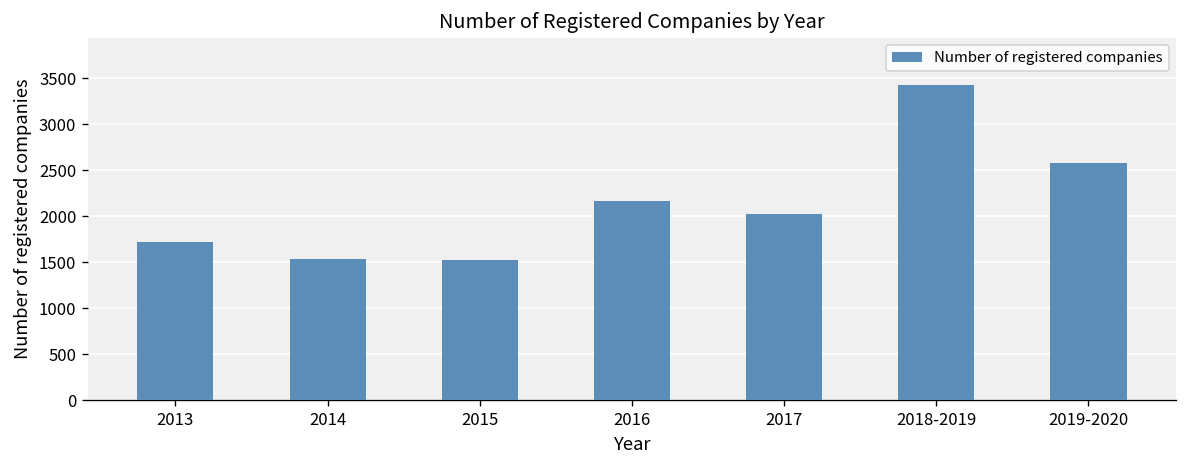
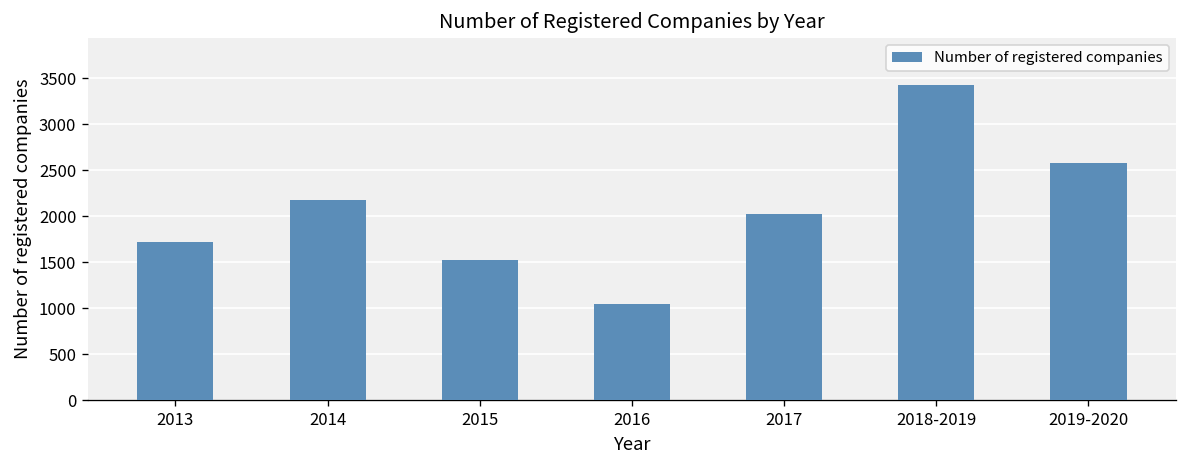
2014: 1500 -> 2200
2016: 2200 -> 1000
